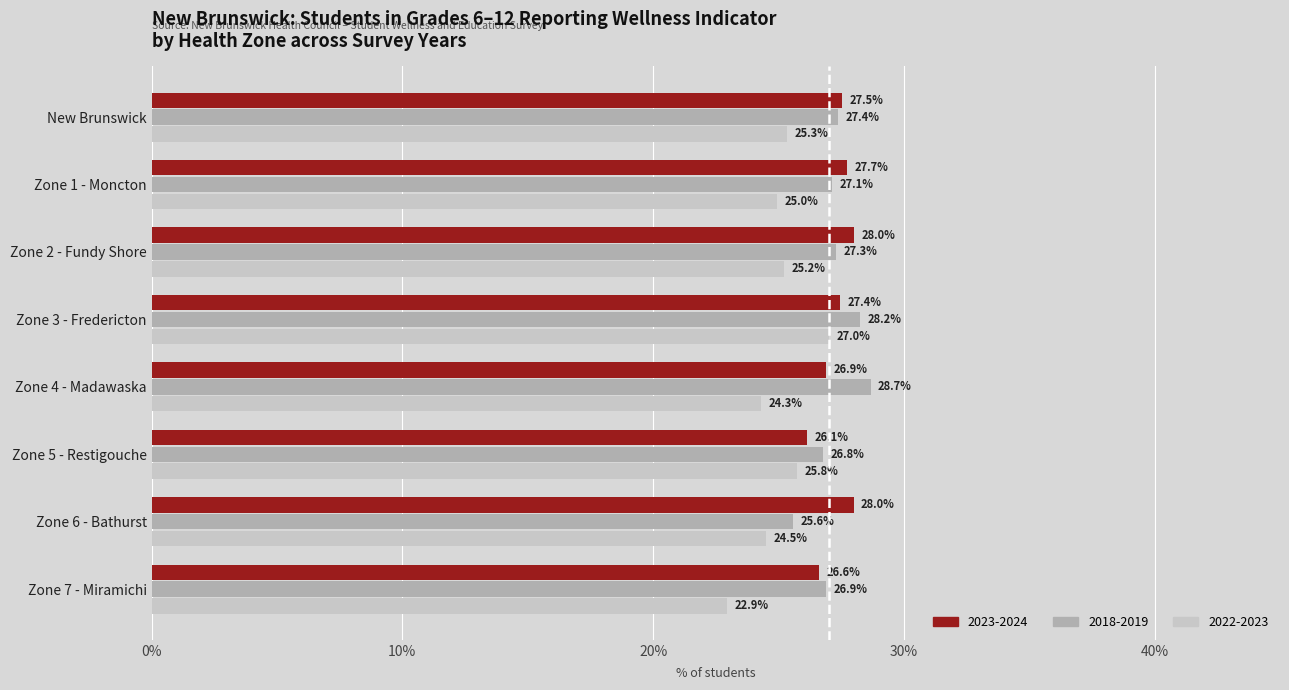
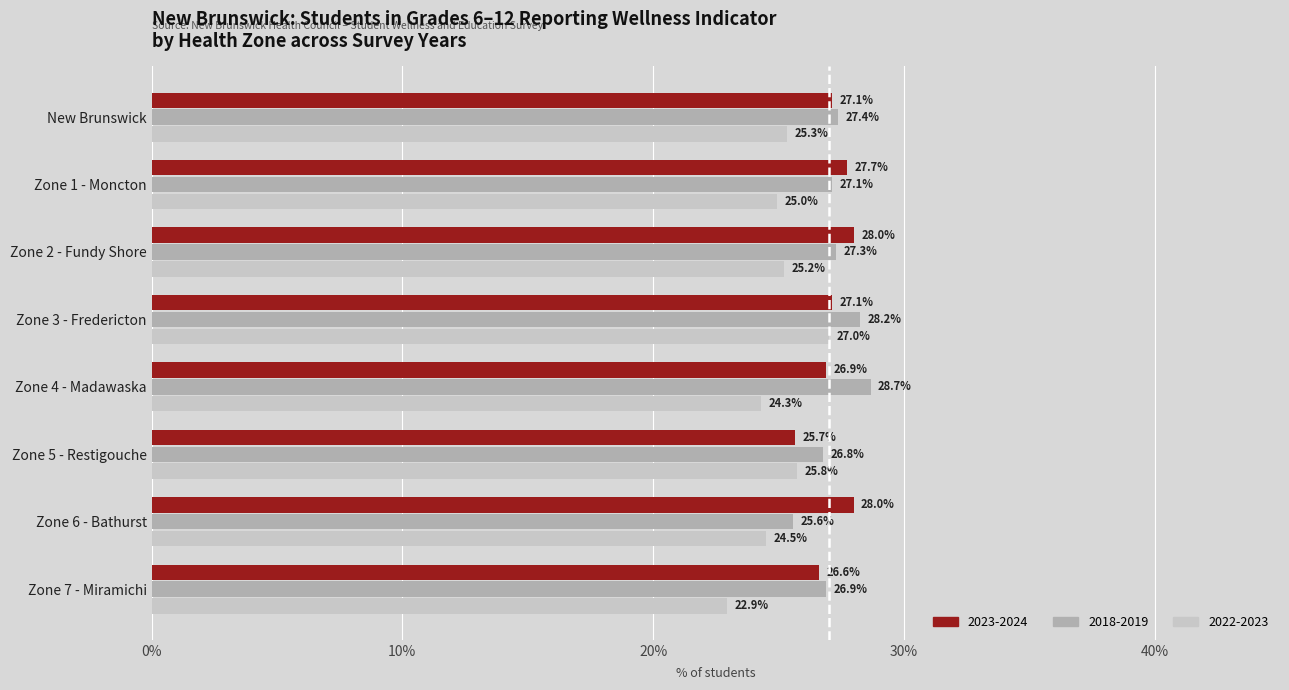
2023-2024, New Brunswick: 27.5% -> 27.1%
2023-2024, Zone 3 - Fredericton: 27.4% -> 27.1%
2023-2024, Zone 5 - Restigouche: 26.1% -> 25.7%
